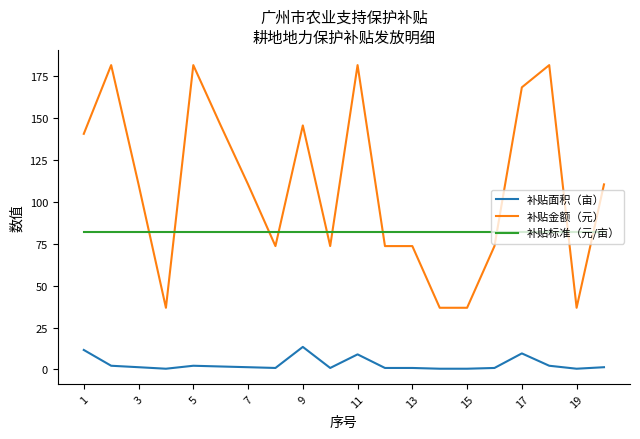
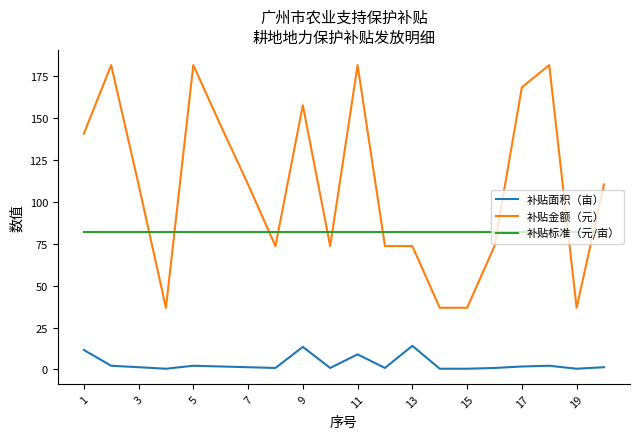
补贴金额（元）, 9: 145 -> 157
补贴面积（亩）, 13: 1 -> 14
补贴面积（亩）, 17: 10 -> 2
